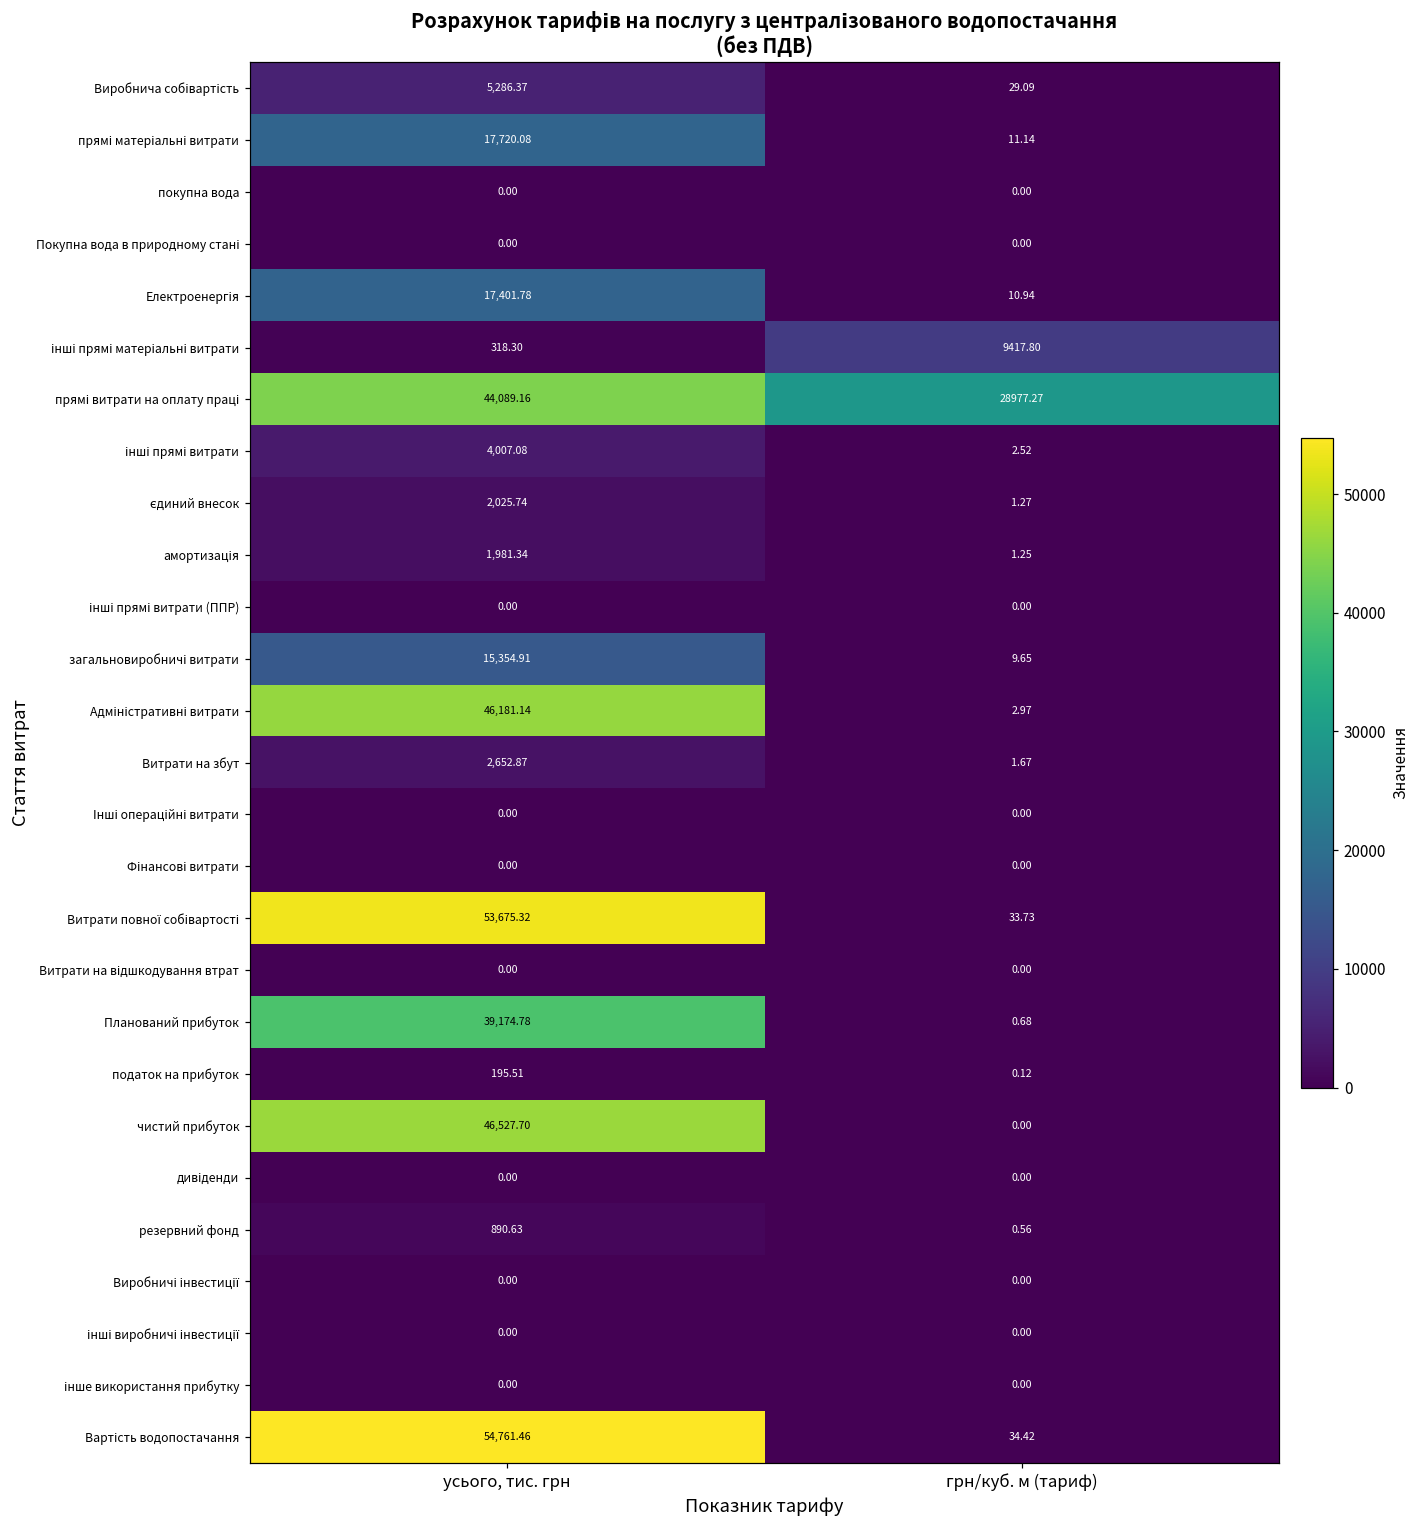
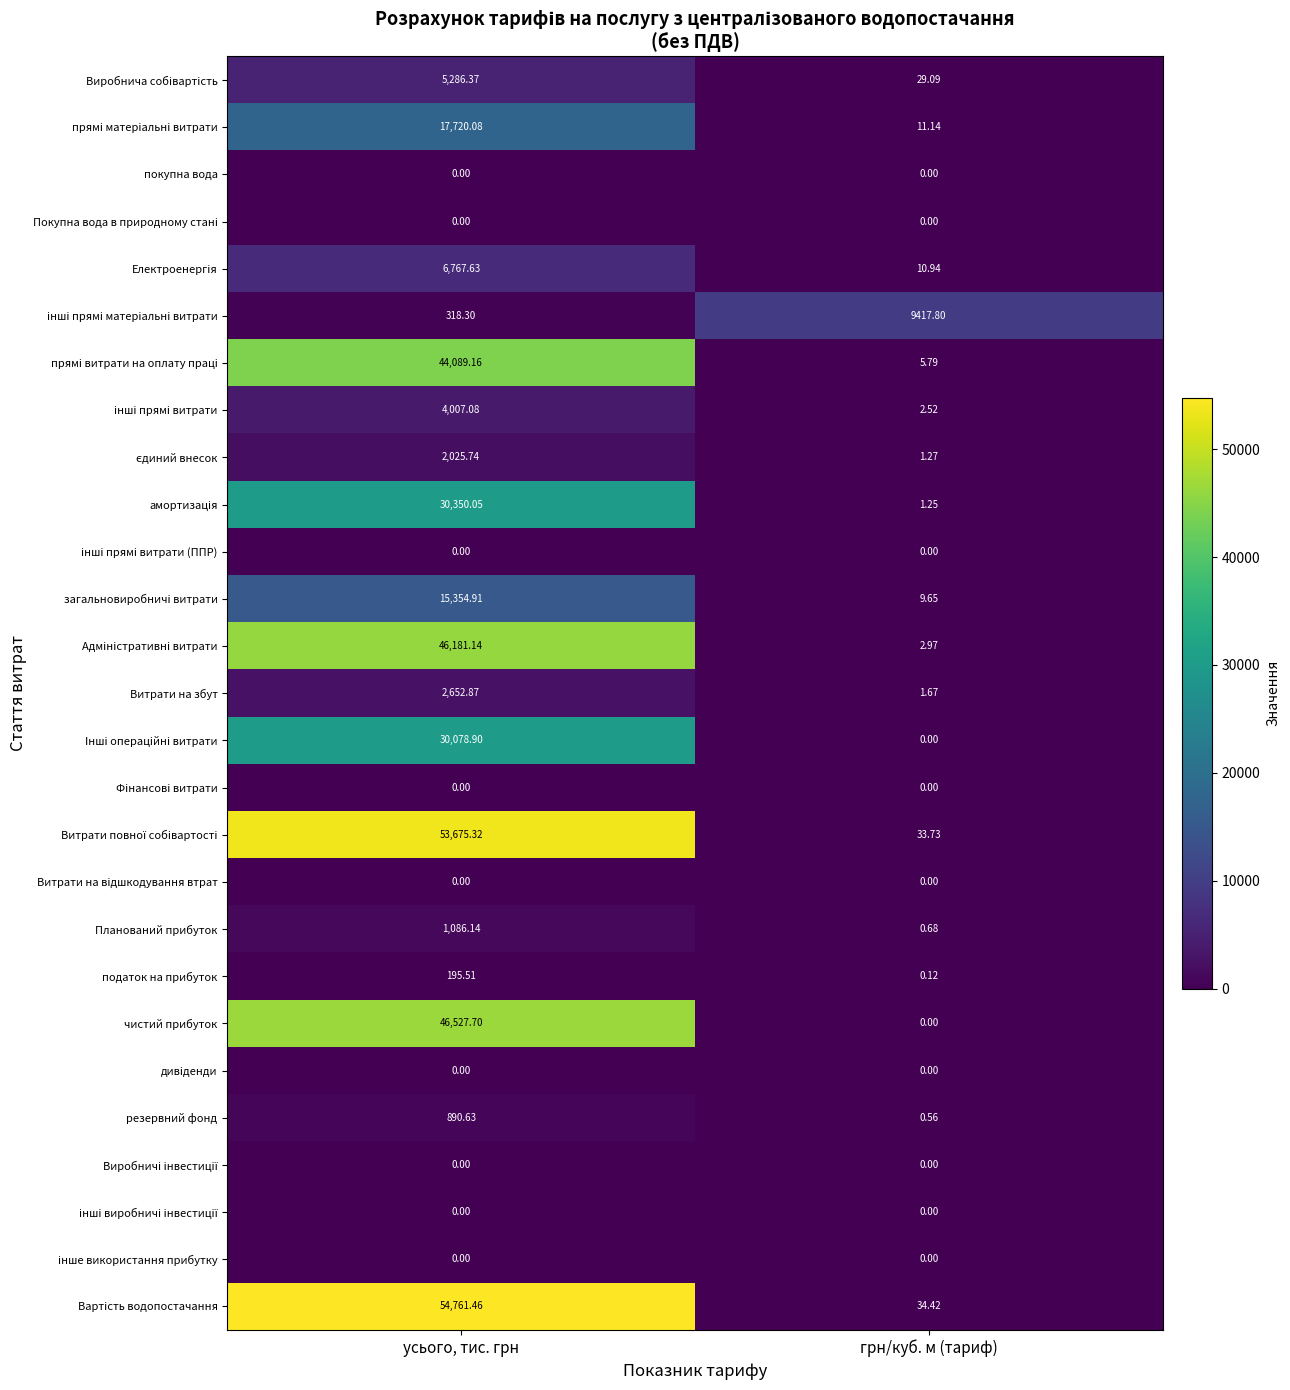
Електроенергія, усього, тис. грн: 17,401.78 -> 6,767.63
прямі витрати на оплату праці, грн/куб. м (тариф): 28977.27 -> 5.79
амортизація, усього, тис. грн: 1,981.34 -> 30,350.05
Інші операційні витрати, усього, тис. грн: 0.00 -> 30,078.90
Планований прибуток, усього, тис. грн: 39,174.78 -> 1,086.14
